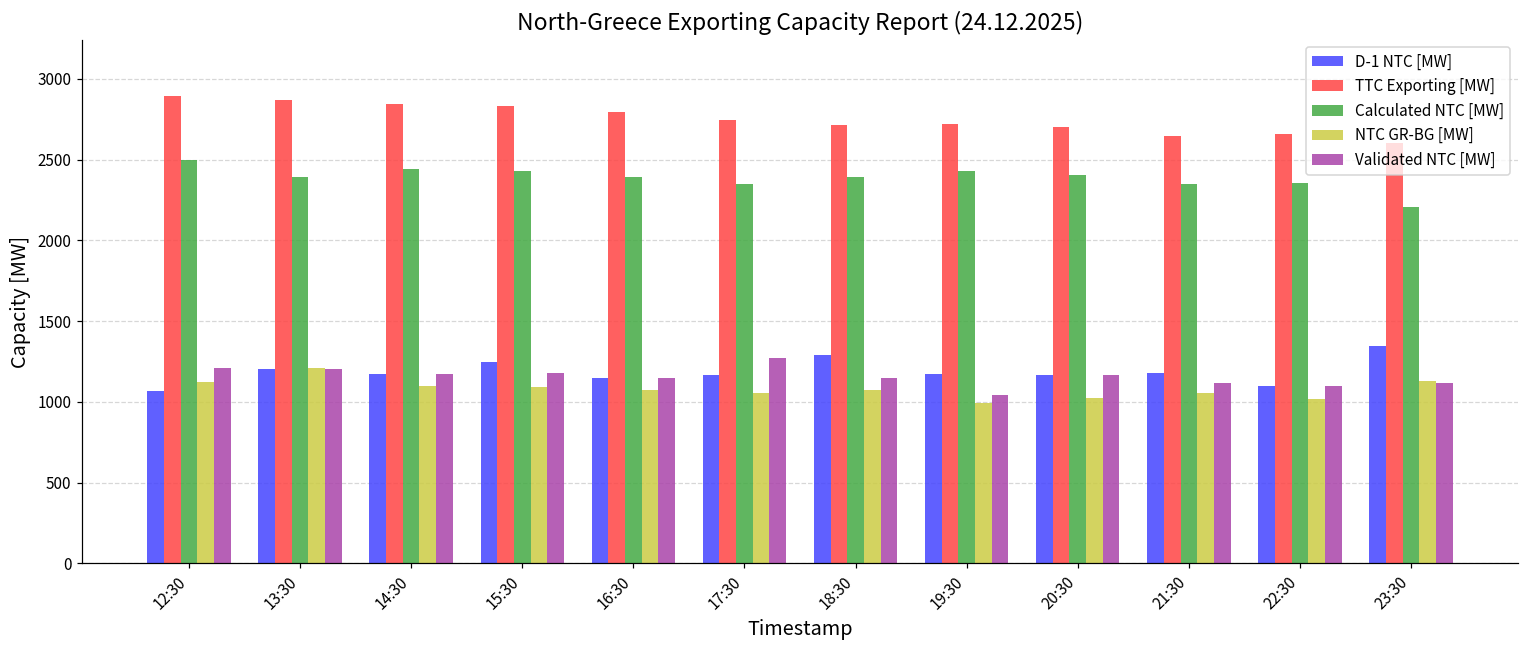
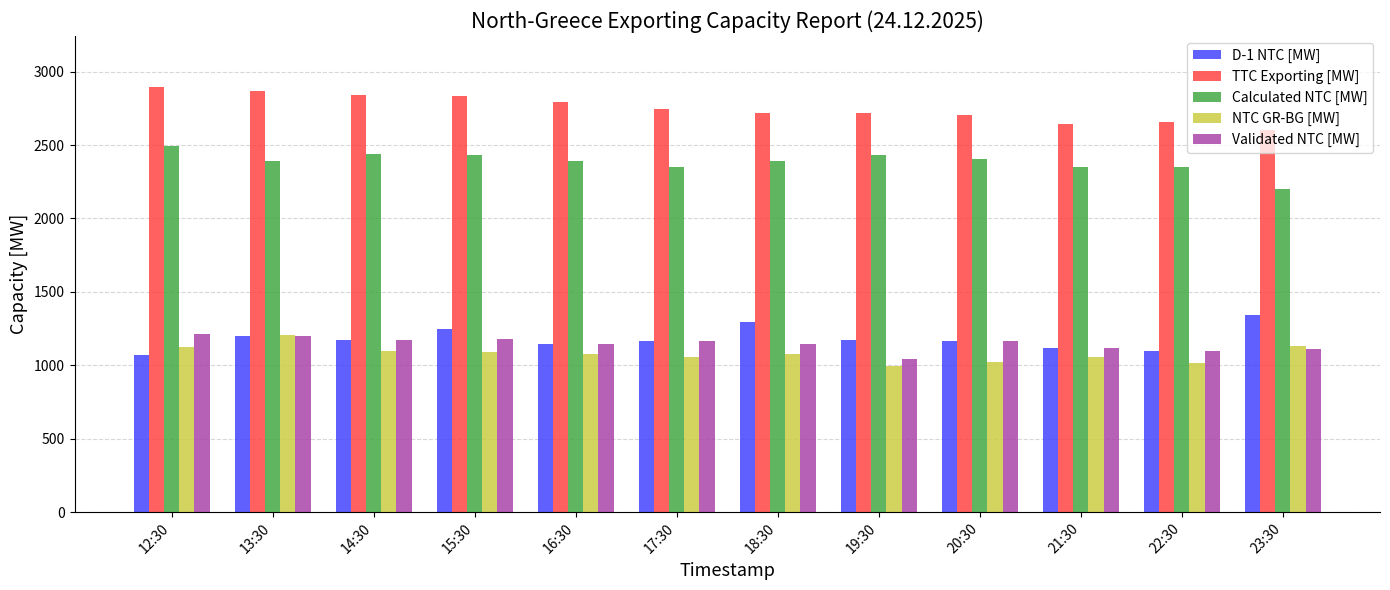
Validated NTC [MW], 17:30: 1270 -> 1170
D-1 NTC [MW], 21:30: 1180 -> 1120
